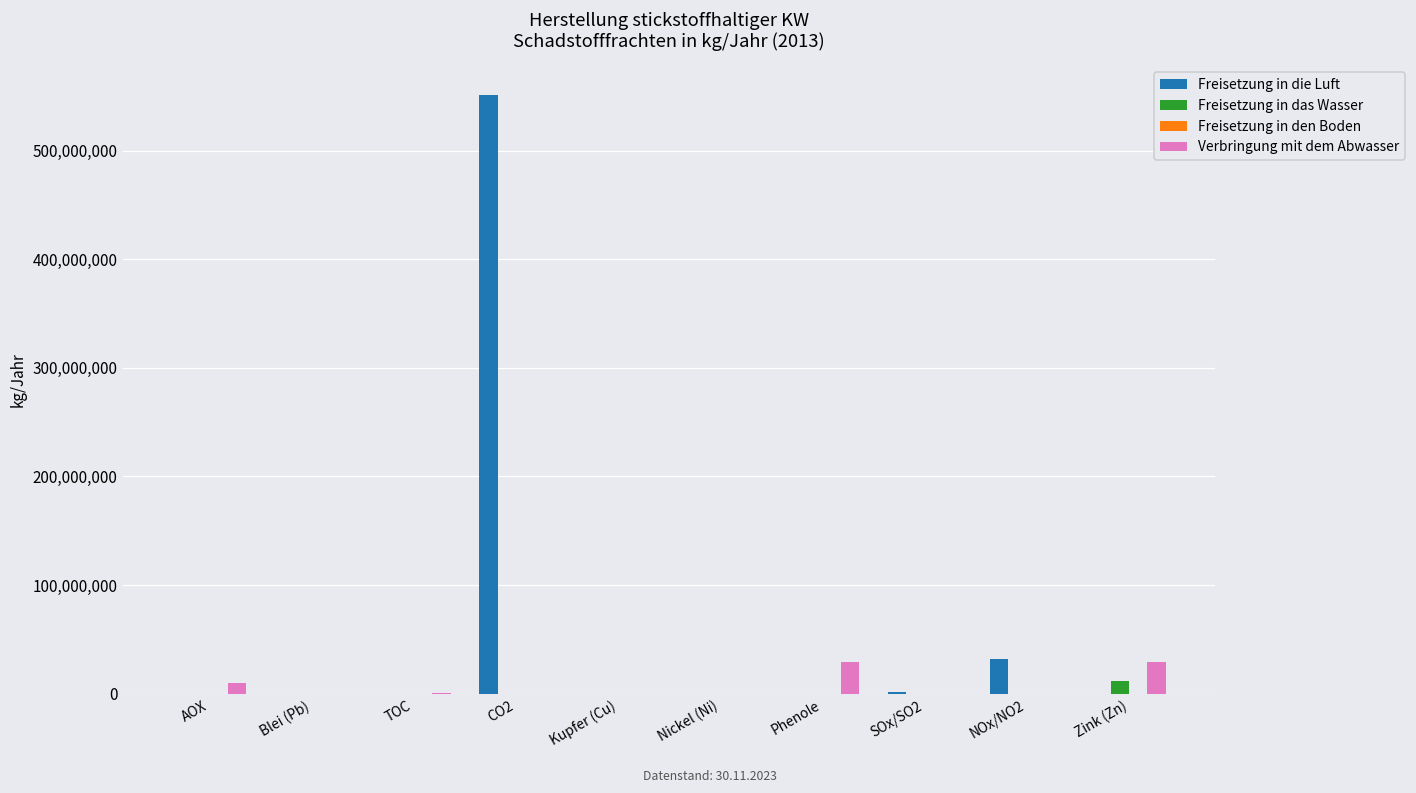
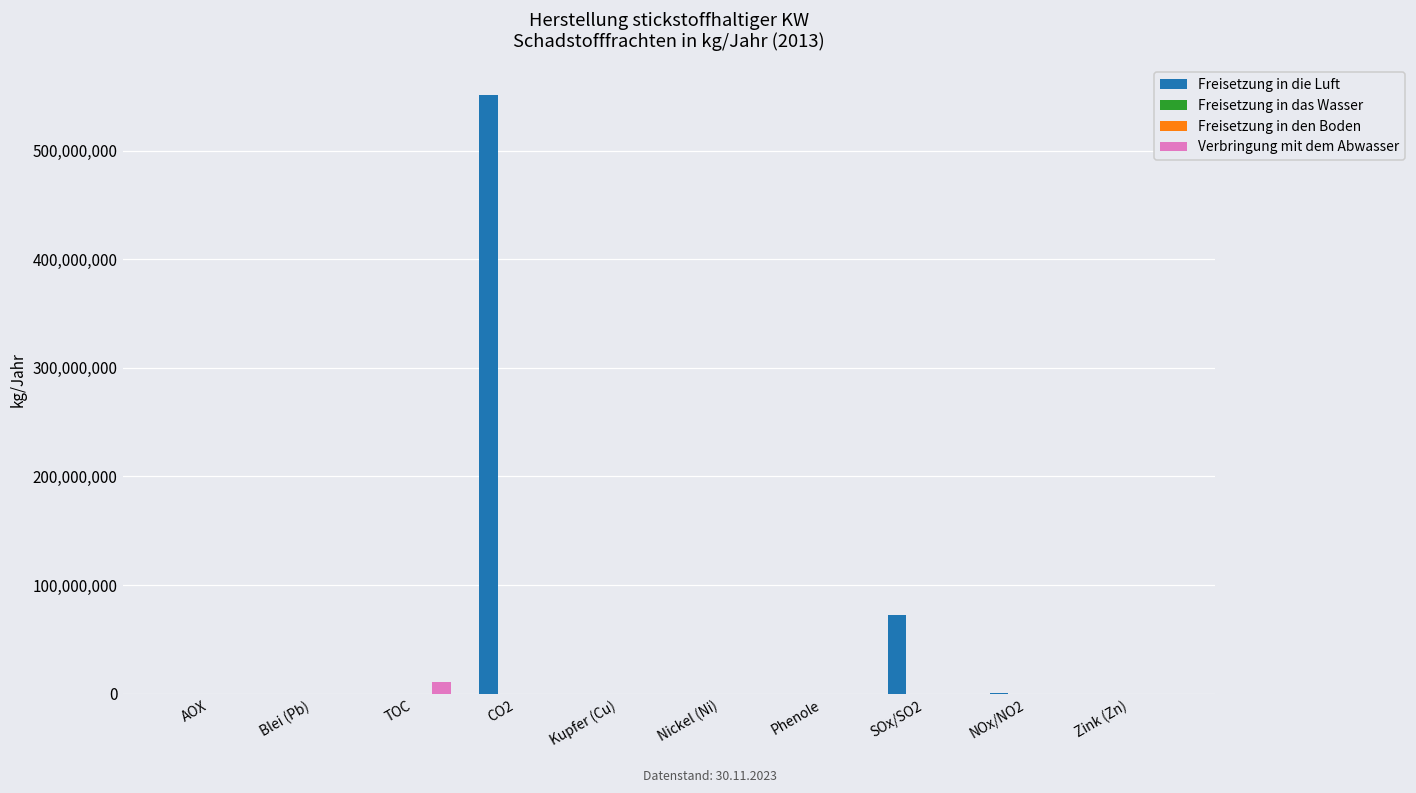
Verbringung mit dem Abwasser, AOX: 10,000,000 -> 0
Verbringung mit dem Abwasser, TOC: 0 -> 10,000,000
Verbringung mit dem Abwasser, Phenole: 30,000,000 -> 0
Freisetzung in die Luft, SOx/SO2: 0 -> 70,000,000
Freisetzung in die Luft, NOx/NO2: 30,000,000 -> 0
Freisetzung in das Wasser, Zink (Zn): 10,000,000 -> 0
Verbringung mit dem Abwasser, Zink (Zn): 30,000,000 -> 0
